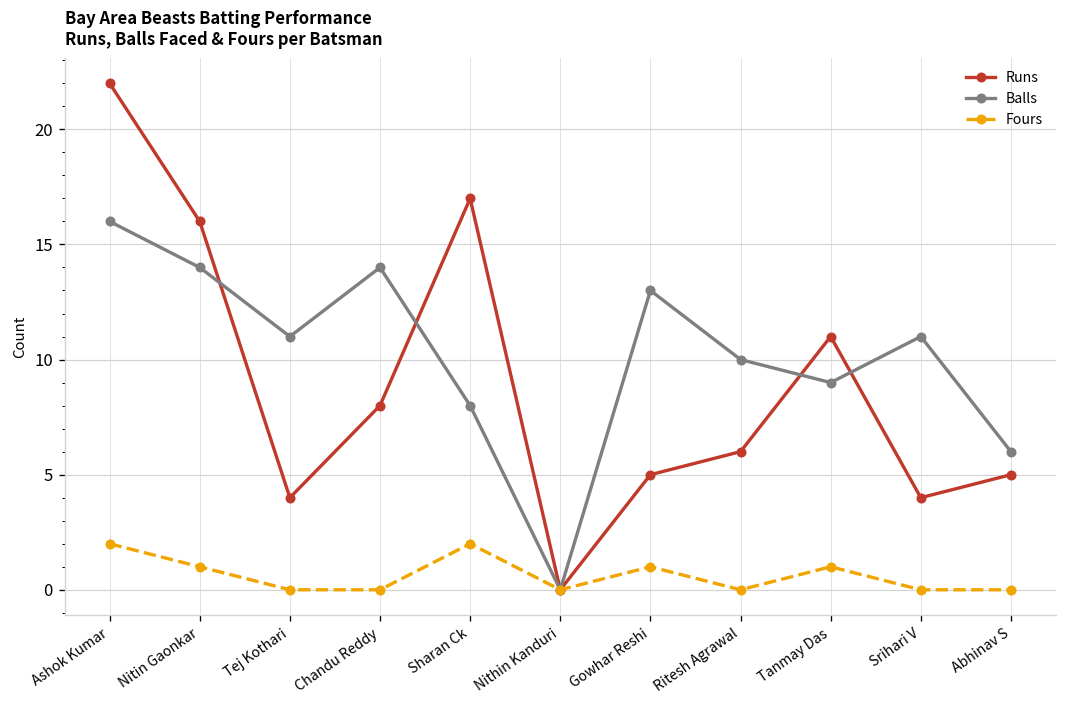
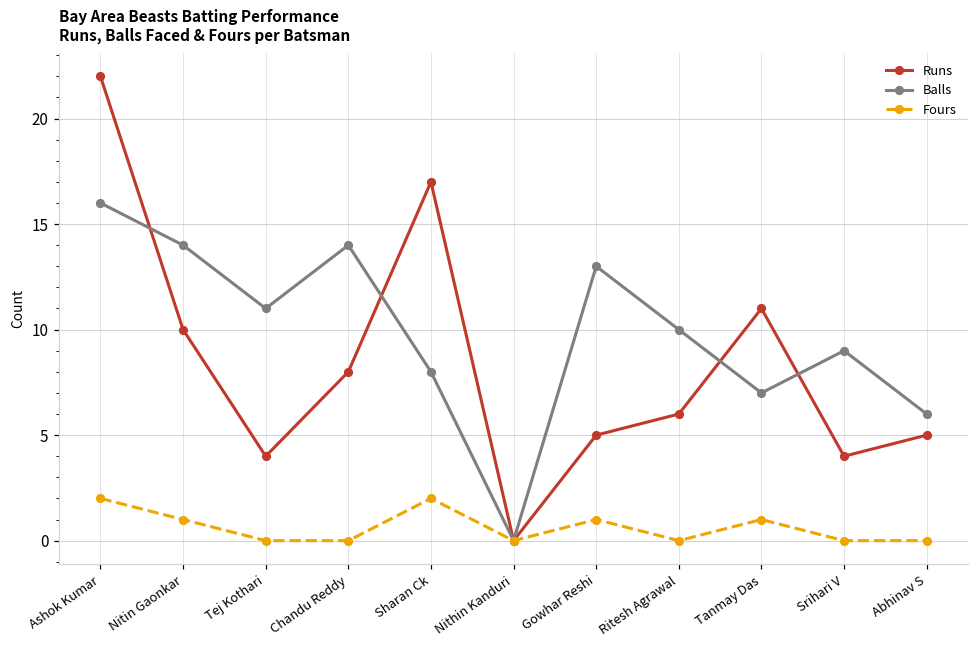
Runs, Nitin Gaonkar: 16 -> 10
Balls, Tanmay Das: 9 -> 7
Balls, Srihari V: 11 -> 9
